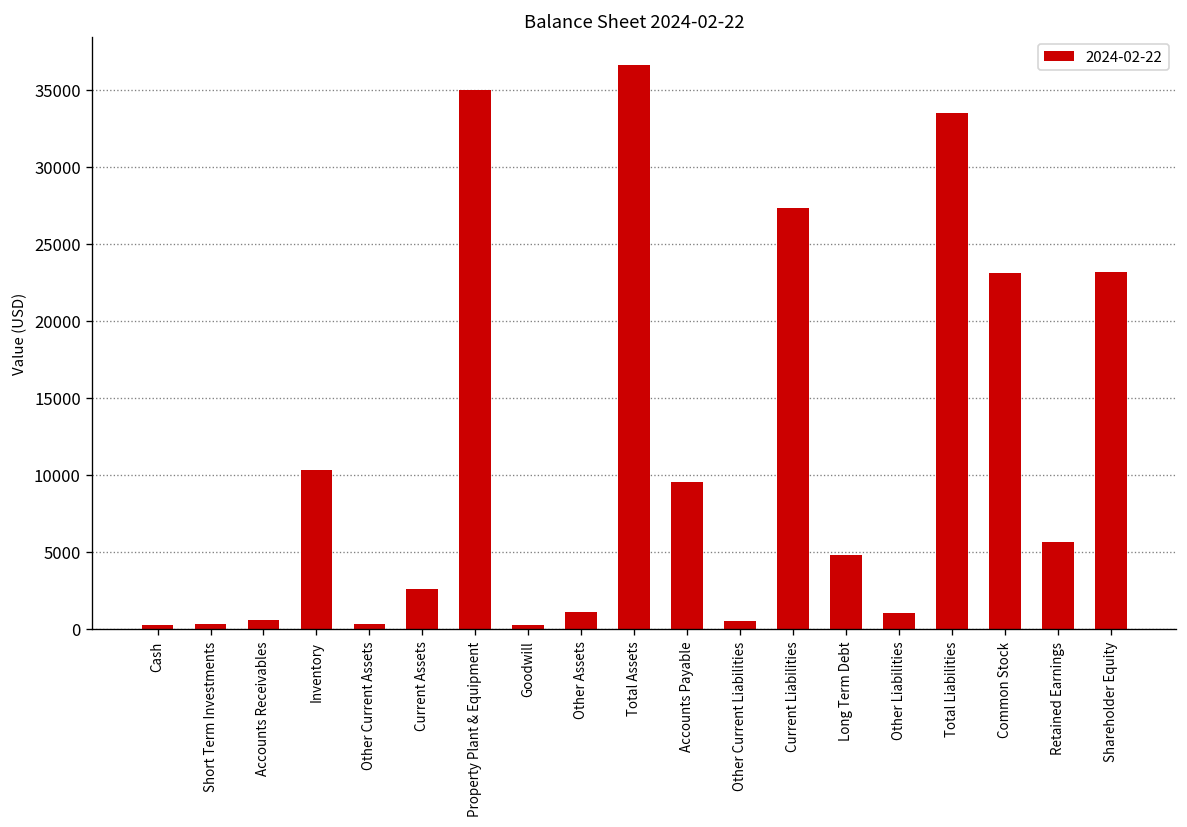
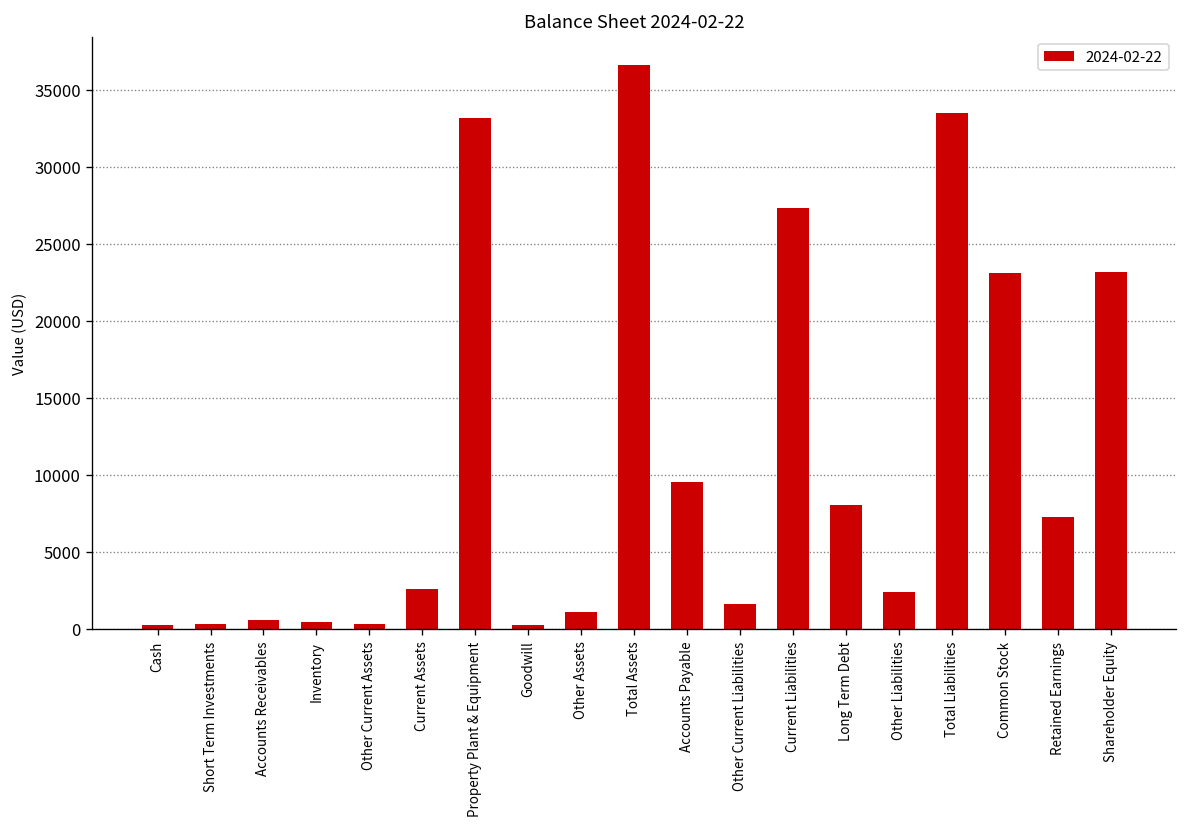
Inventory: 10300 -> 500
Property Plant & Equipment: 35000 -> 33200
Other Current Liabilities: 500 -> 1600
Long Term Debt: 4800 -> 8100
Other Liabilities: 1000 -> 2400
Retained Earnings: 5600 -> 7300
